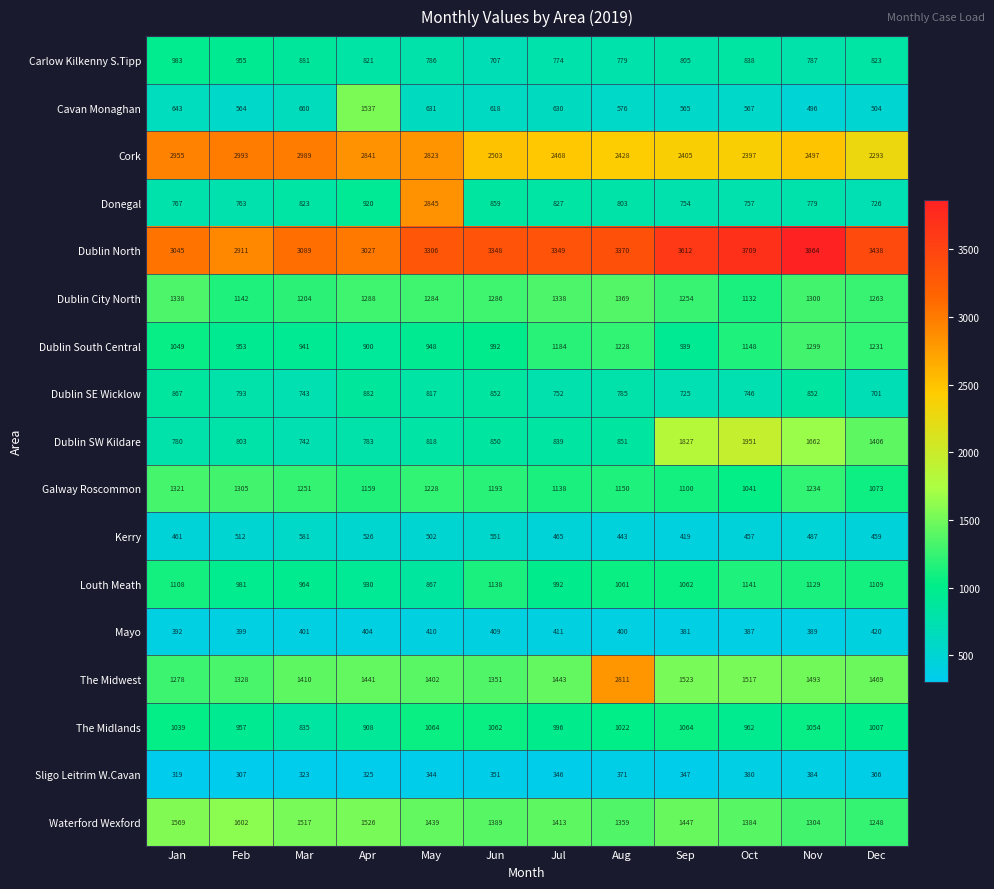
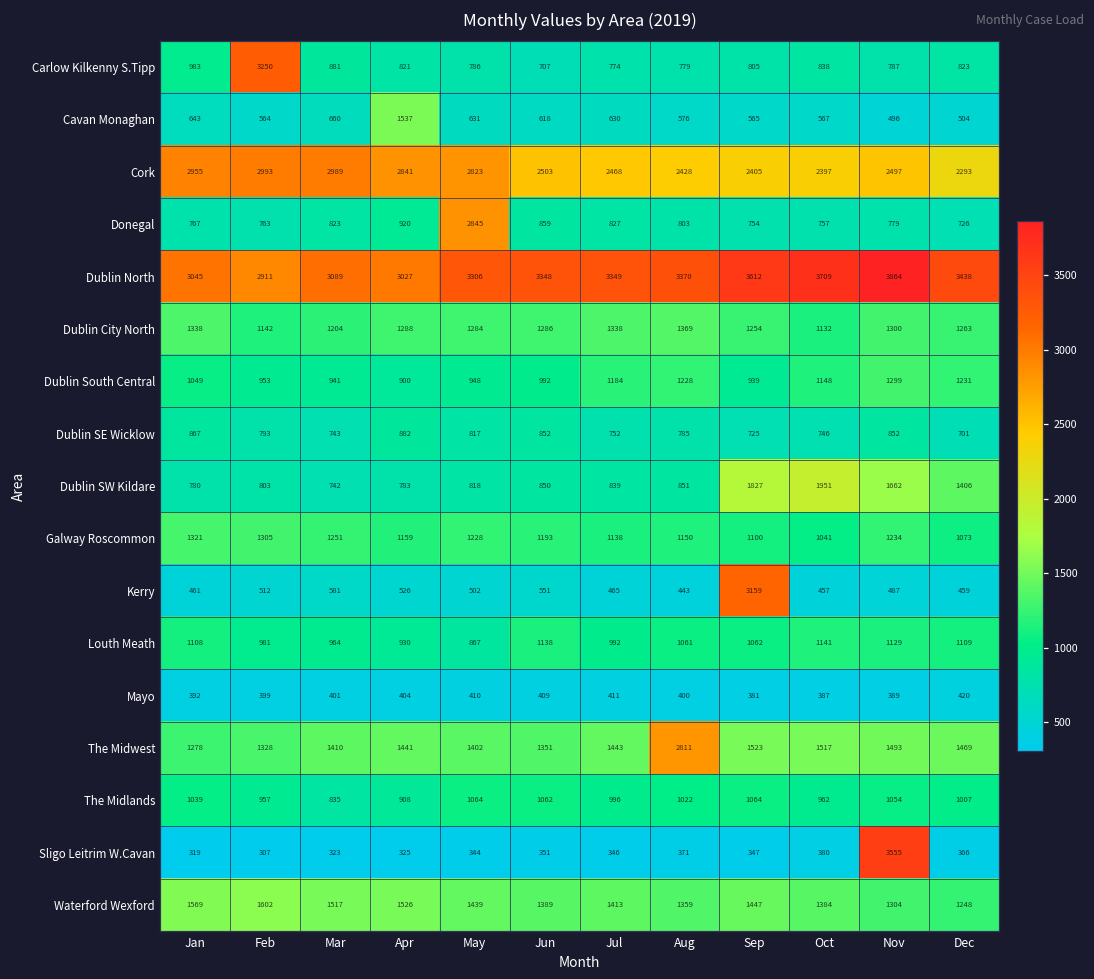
Carlow Kilkenny S.Tipp, Feb: 955 -> 3250
Kerry, Sep: 419 -> 3159
Sligo Leitrim W.Cavan, Nov: 384 -> 3555
